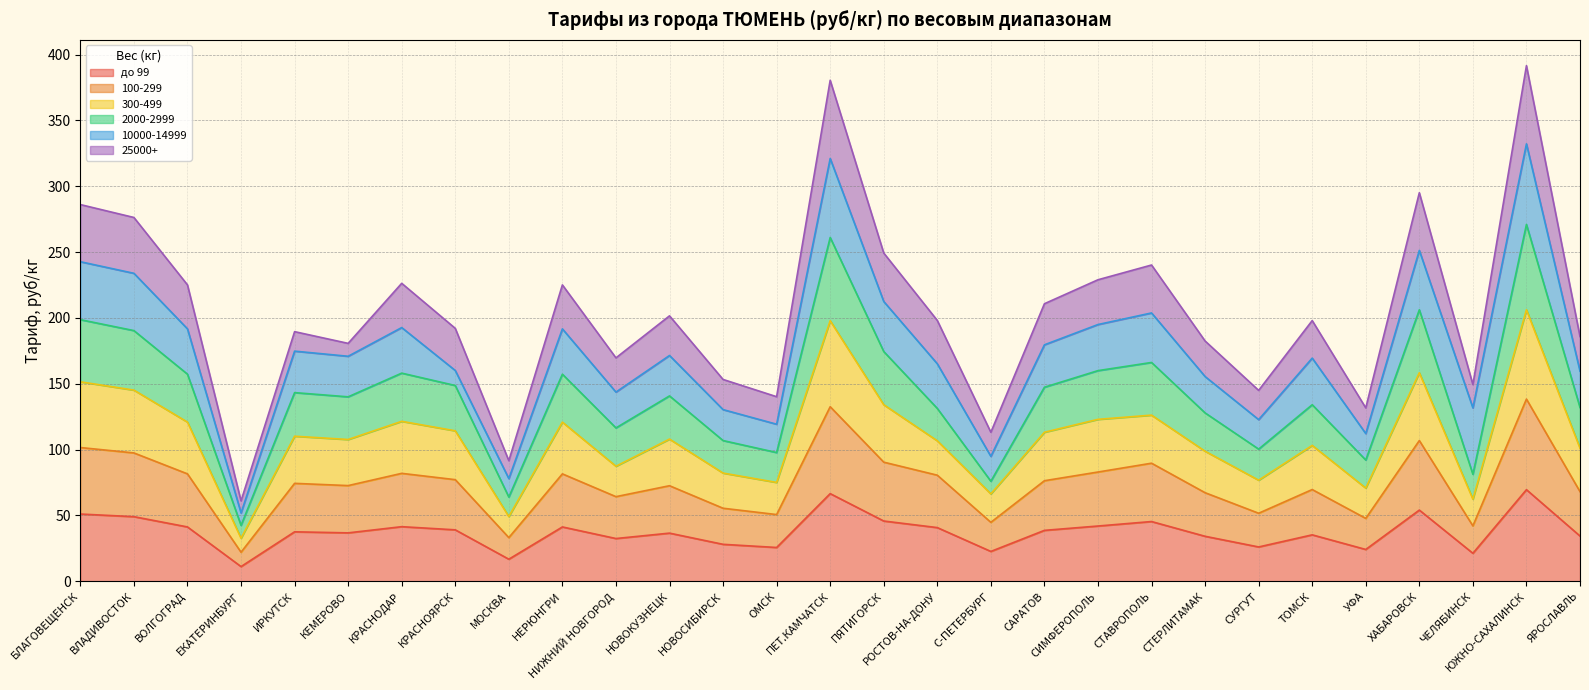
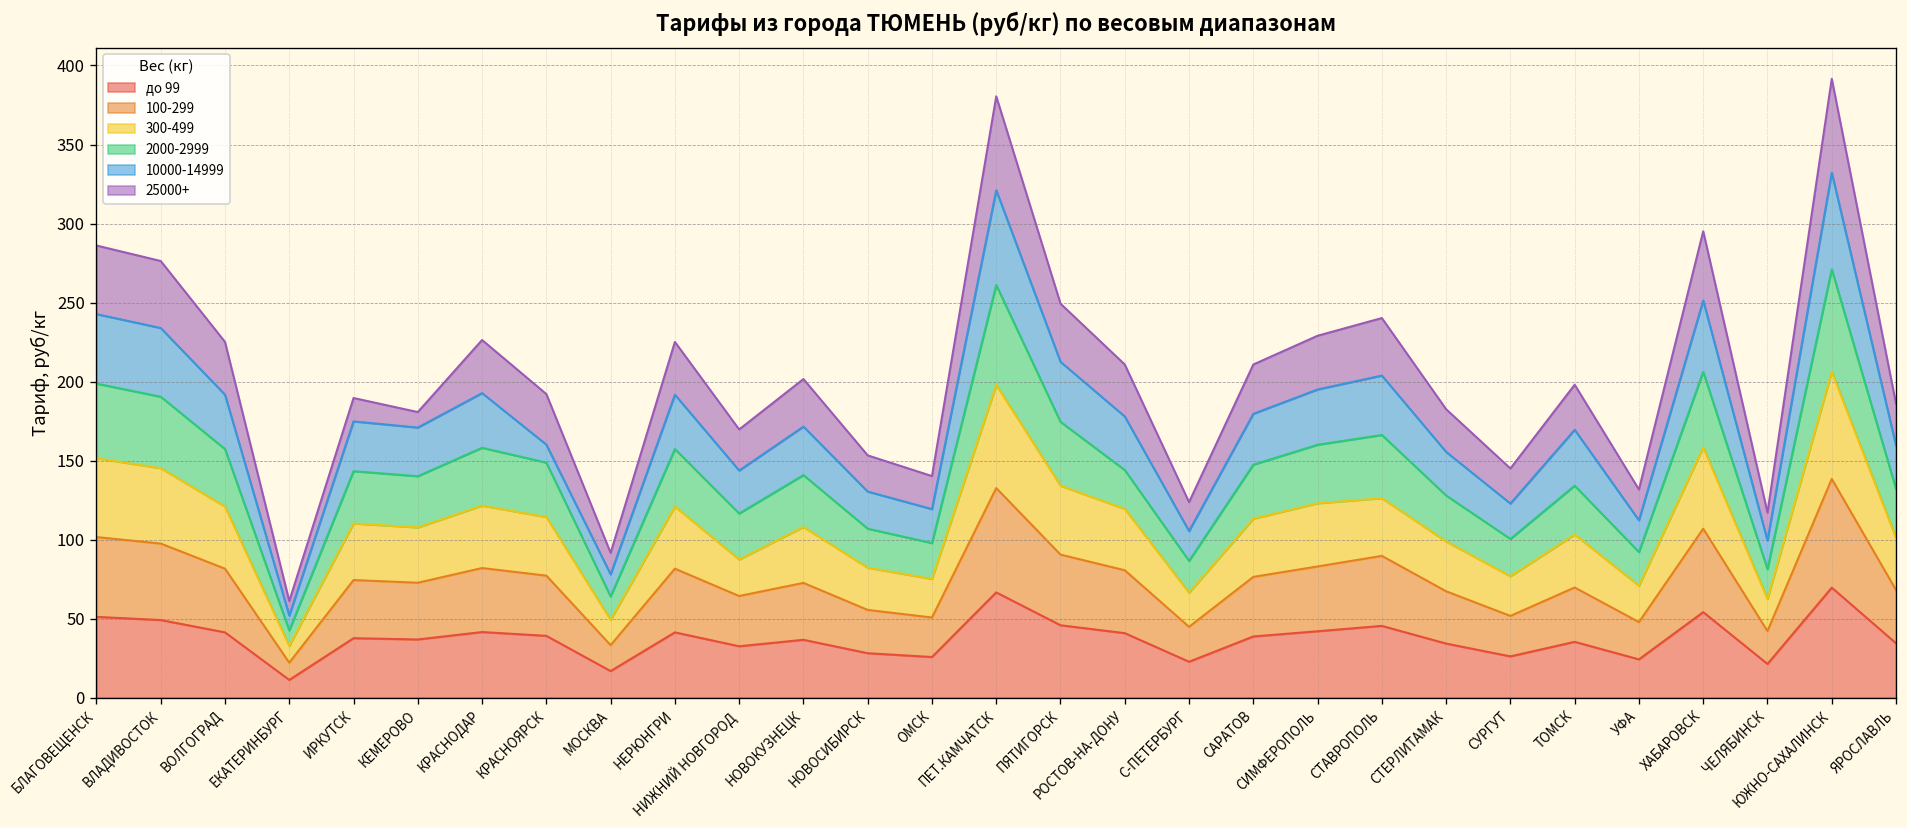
300-499, РОСТОВ-НА-ДОНУ: 26 -> 39
2000-2999, С-ПЕТЕРБУРГ: 10 -> 20
10000-14999, ЧЕЛЯБИНСК: 50 -> 18
